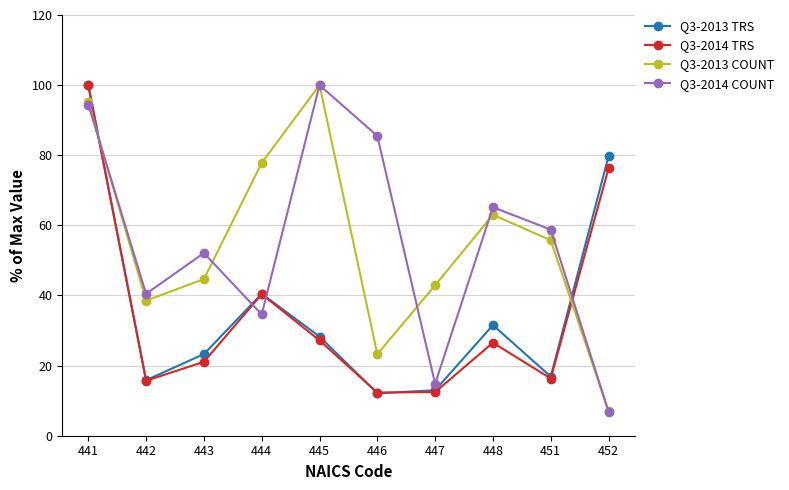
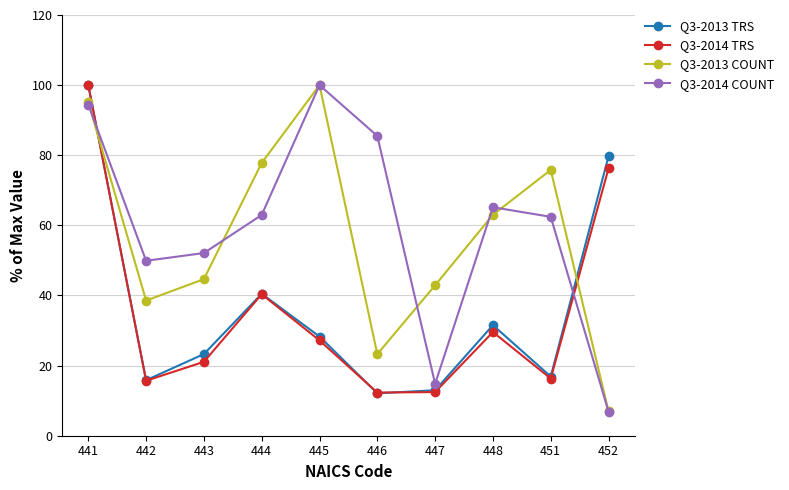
Q3-2014 COUNT, 442: 40 -> 50
Q3-2014 COUNT, 444: 35 -> 63
Q3-2014 TRS, 448: 27 -> 30
Q3-2013 COUNT, 451: 56 -> 76
Q3-2014 COUNT, 451: 59 -> 62
